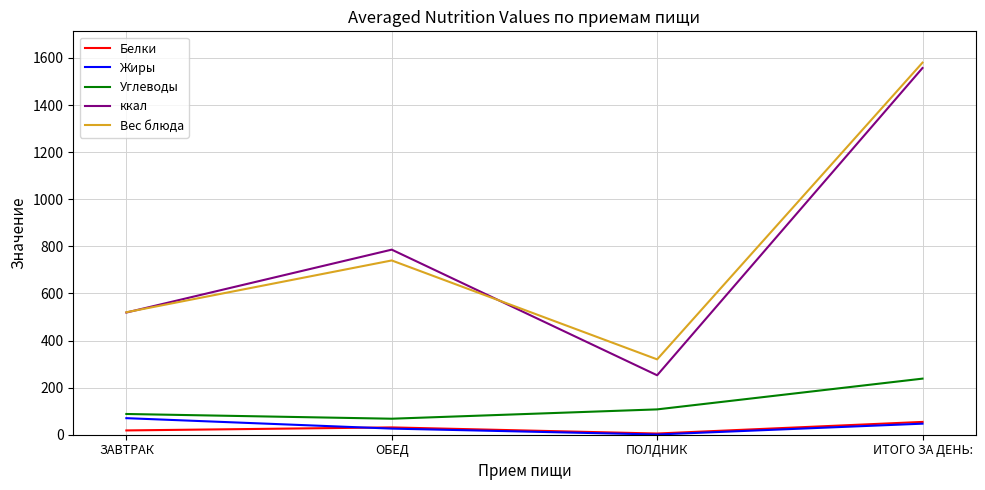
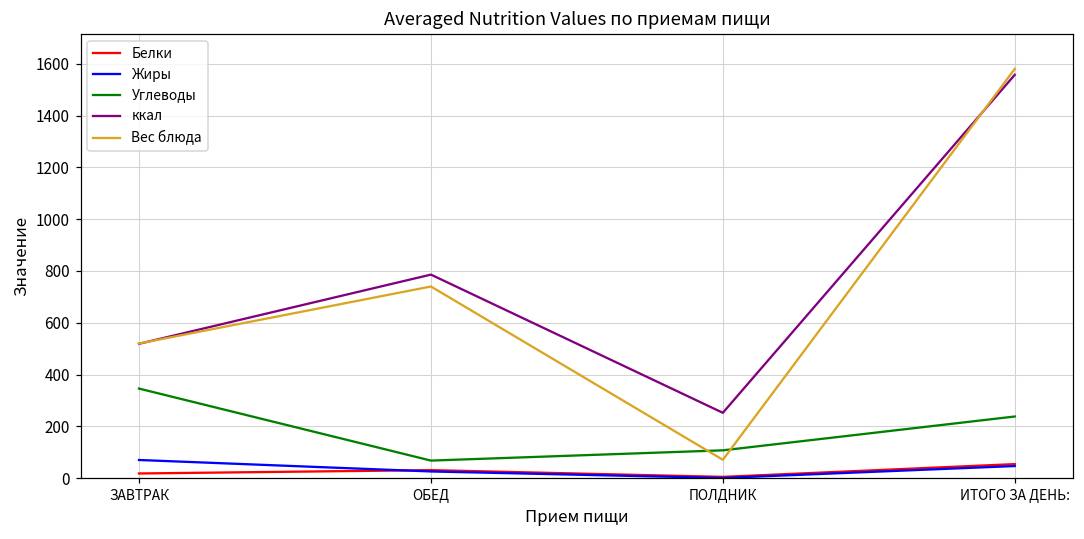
Углеводы, ЗАВТРАК: 90 -> 350
Вес блюда, ПОЛДНИК: 320 -> 70
